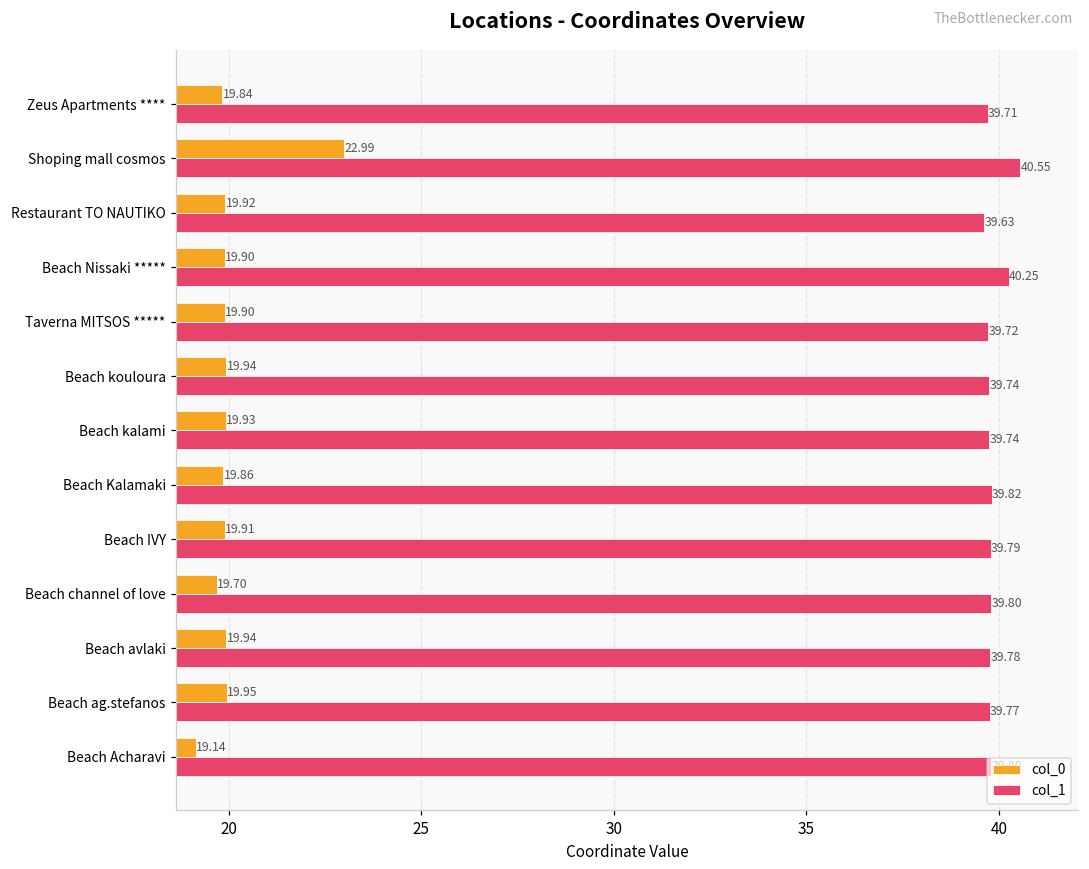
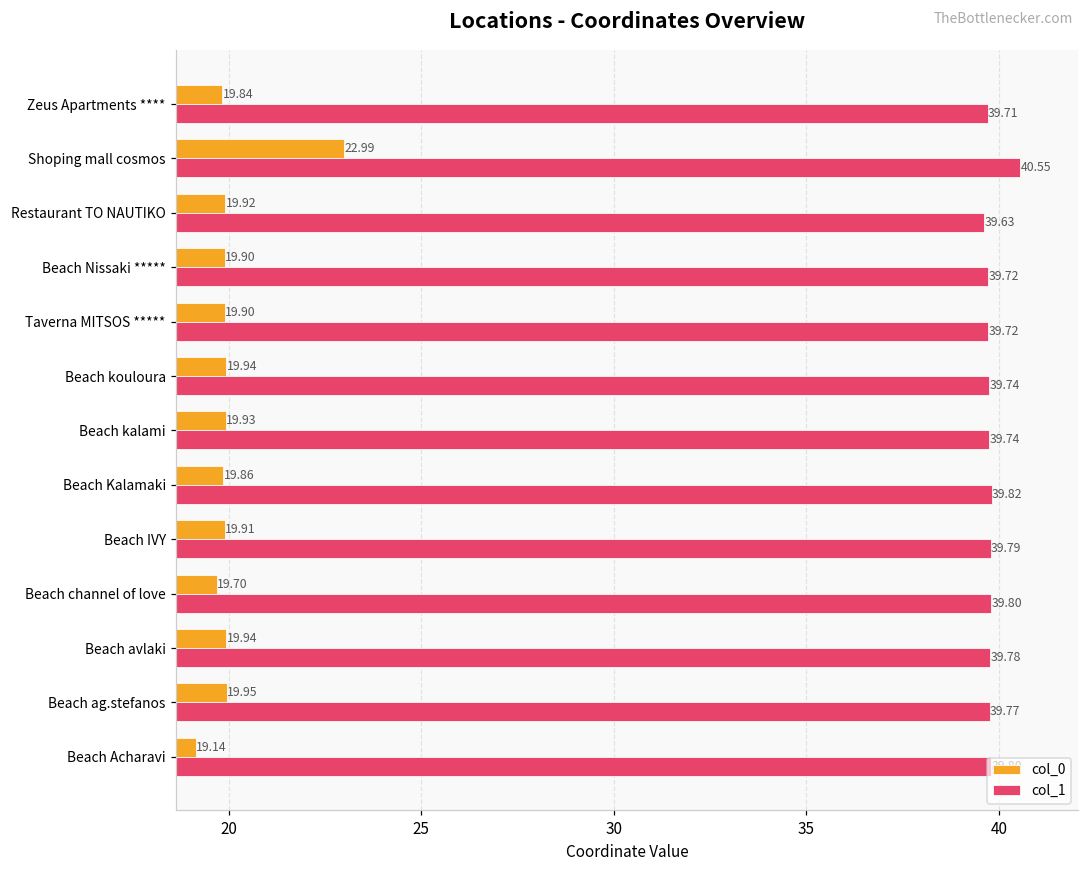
col_1, Beach Nissaki *****: 40.25 -> 39.72
